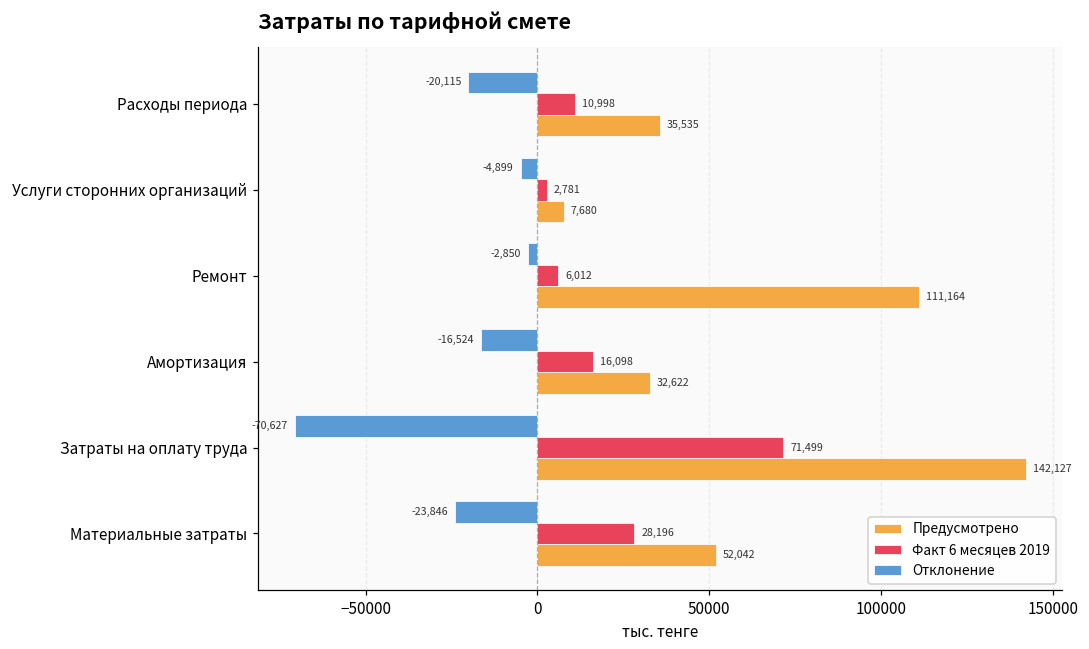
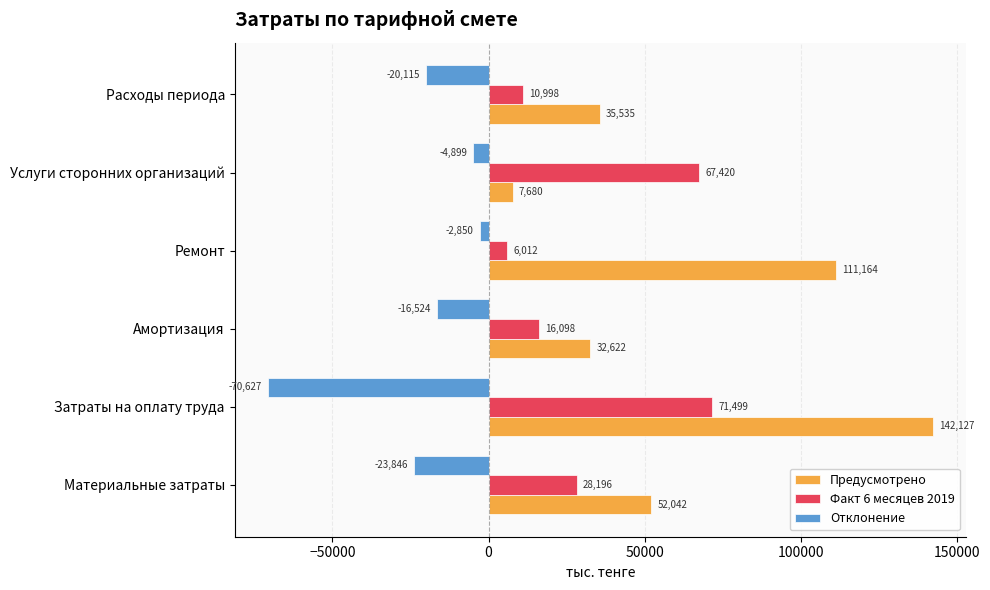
Факт 6 месяцев 2019, Услуги сторонних организаций: 2,781 -> 67,420
